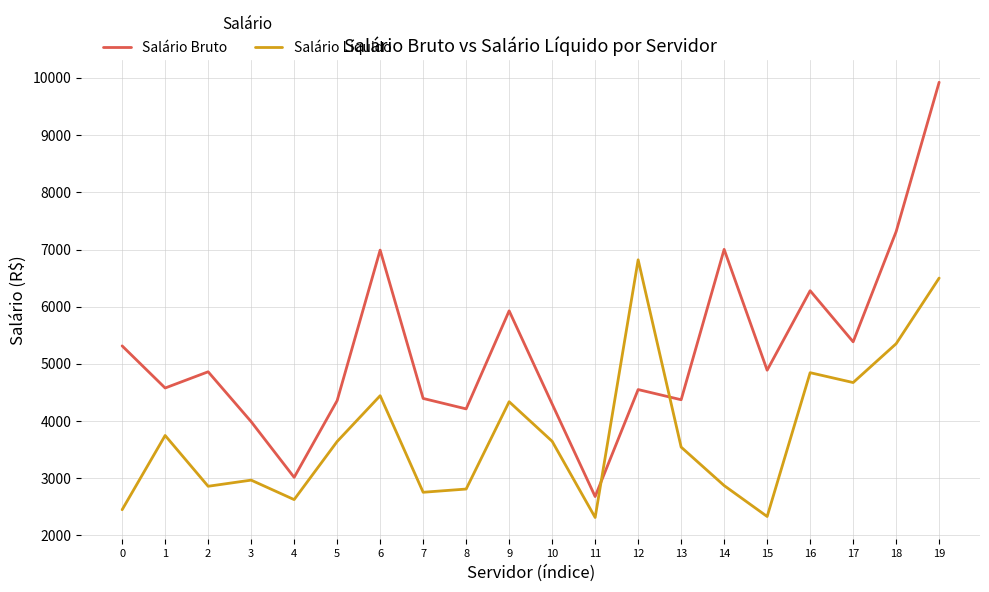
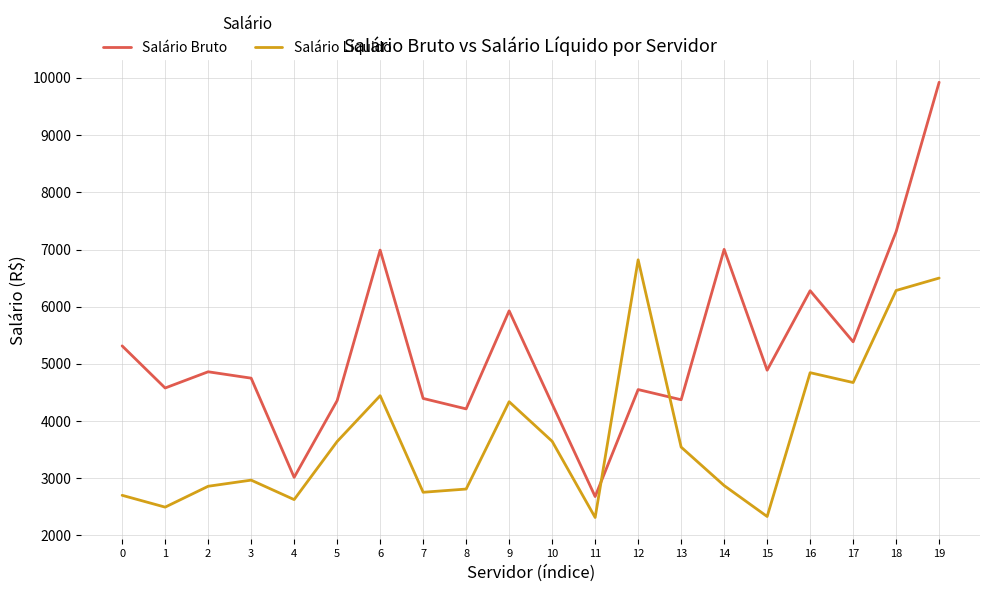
Salário Líquido, 0: 2400 -> 2700
Salário Líquido, 1: 3700 -> 2500
Salário Bruto, 3: 4000 -> 4700
Salário Líquido, 18: 5400 -> 6300
